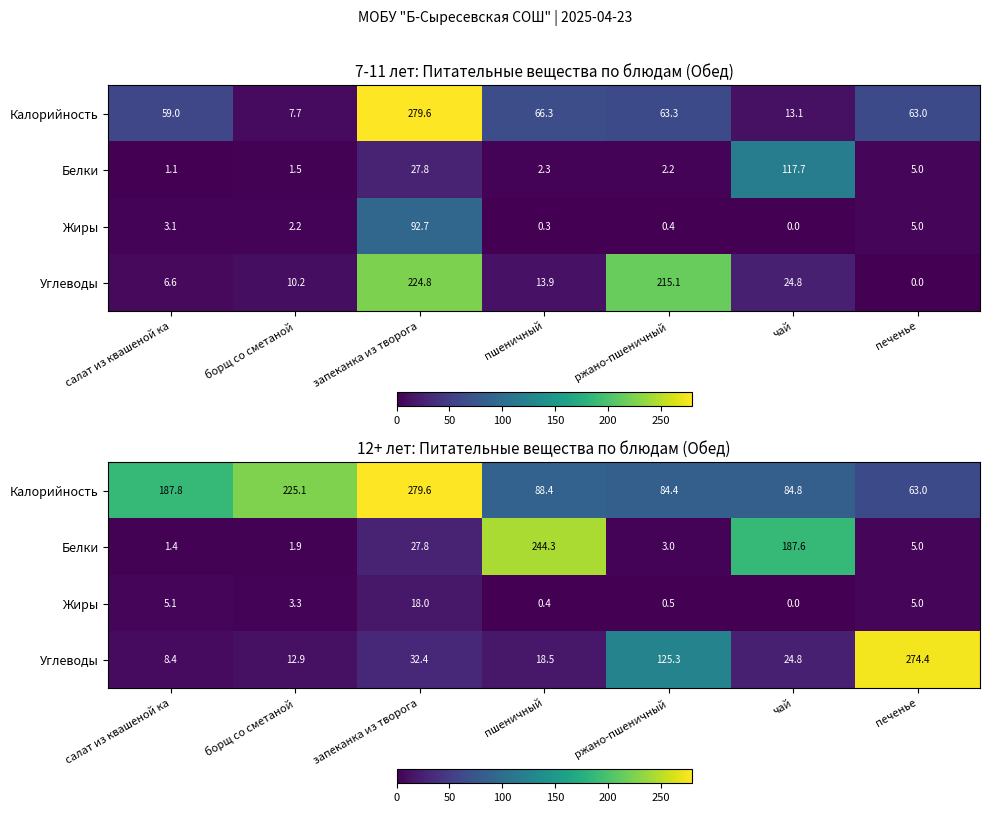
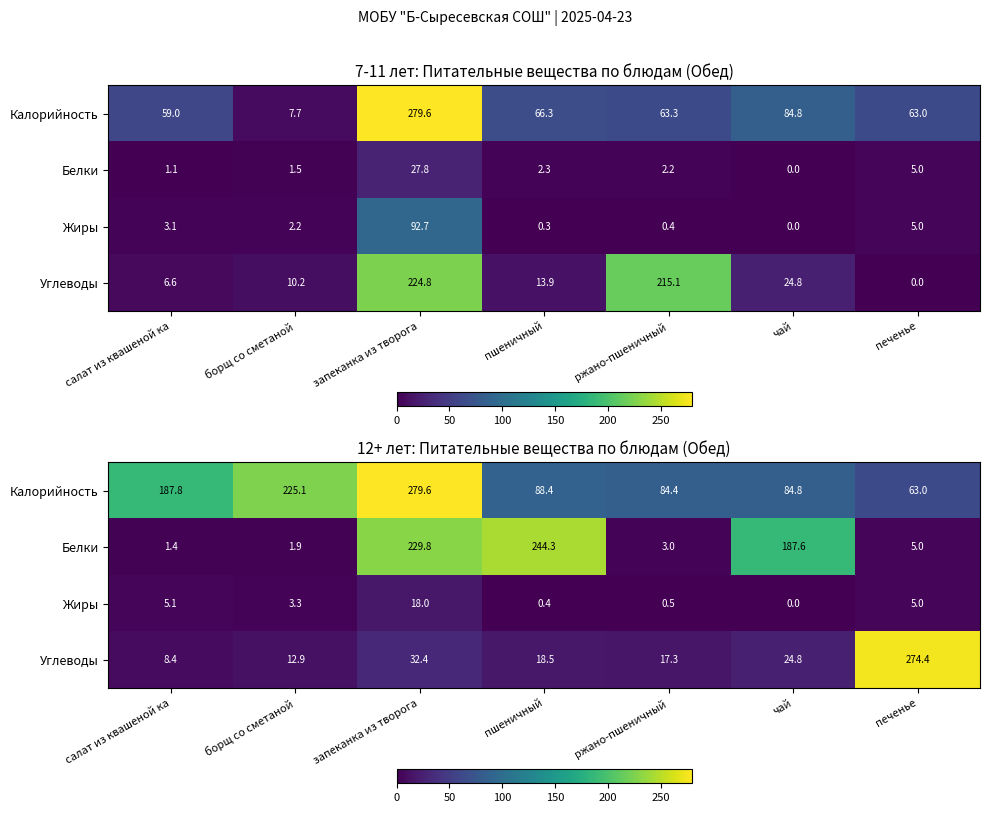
7-11 лет: Питательные вещества по блюдам (Обед), Калорийность, чай: 13.1 -> 84.8
7-11 лет: Питательные вещества по блюдам (Обед), Белки, чай: 117.7 -> 0.0
12+ лет: Питательные вещества по блюдам (Обед), Белки, запеканка из творога: 27.8 -> 229.8
12+ лет: Питательные вещества по блюдам (Обед), Углеводы, ржано-пшеничный: 125.3 -> 17.3
